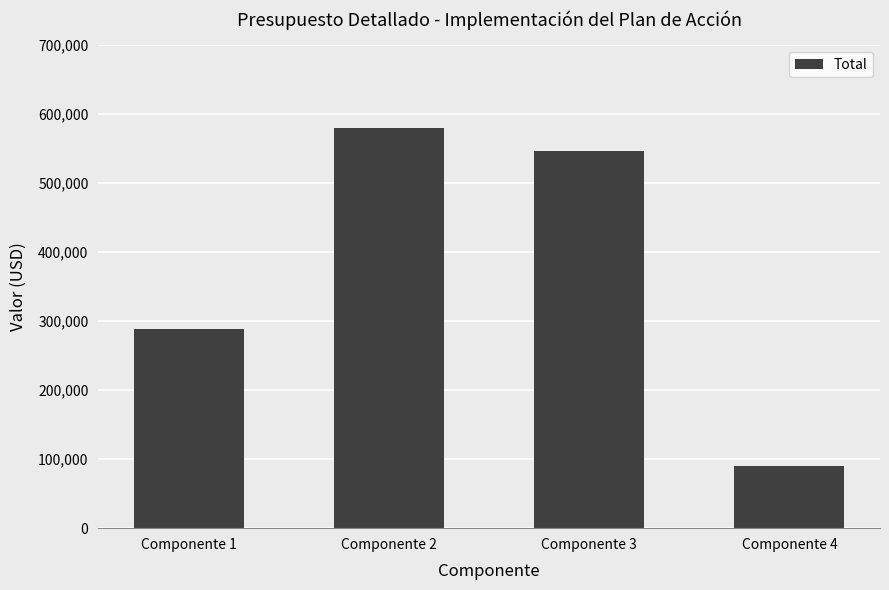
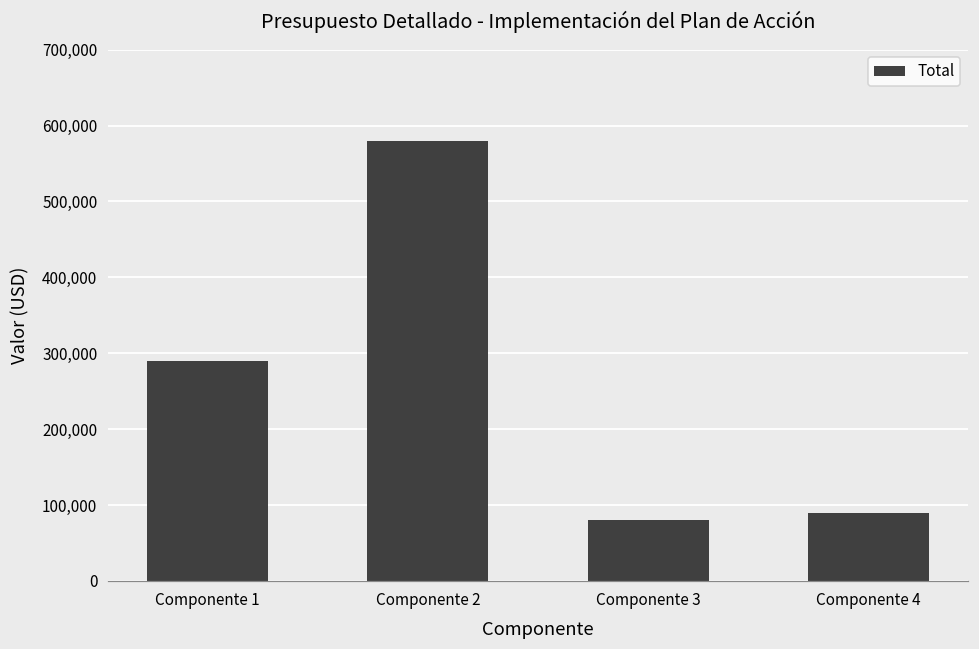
Componente 3: 550,000 -> 80,000
